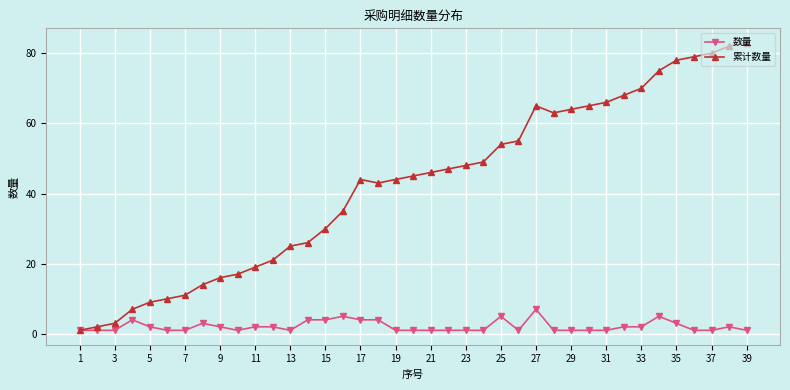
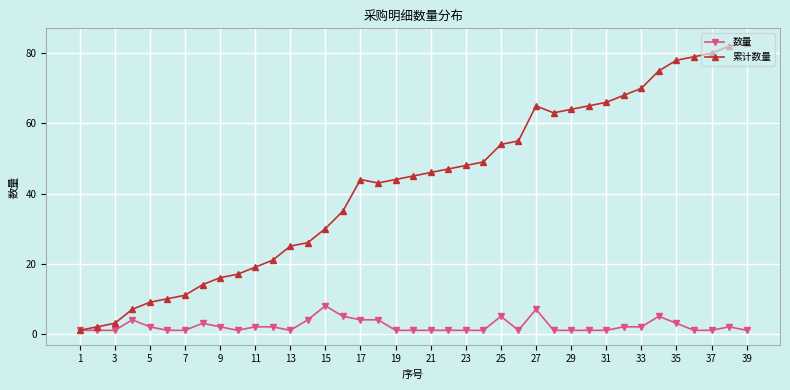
数量, 15: 4 -> 8
